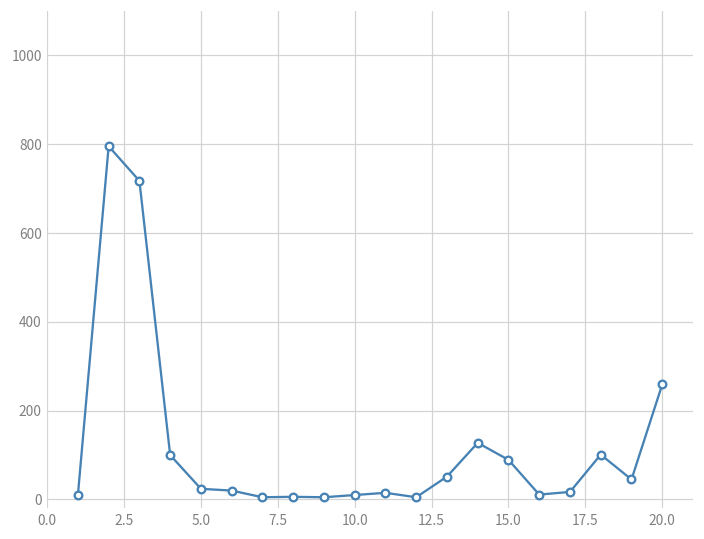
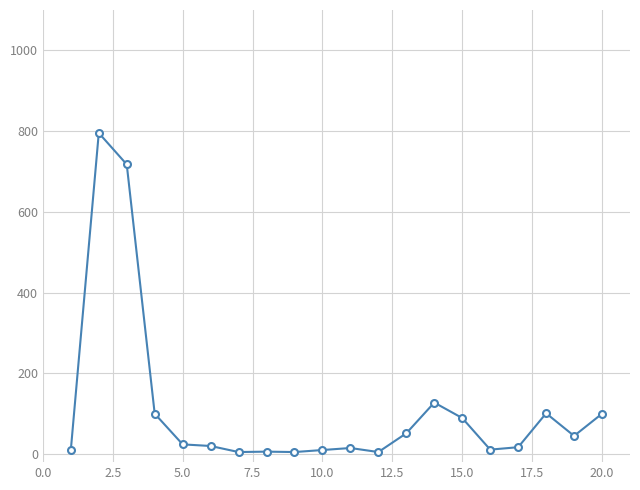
20.0: 260 -> 100
